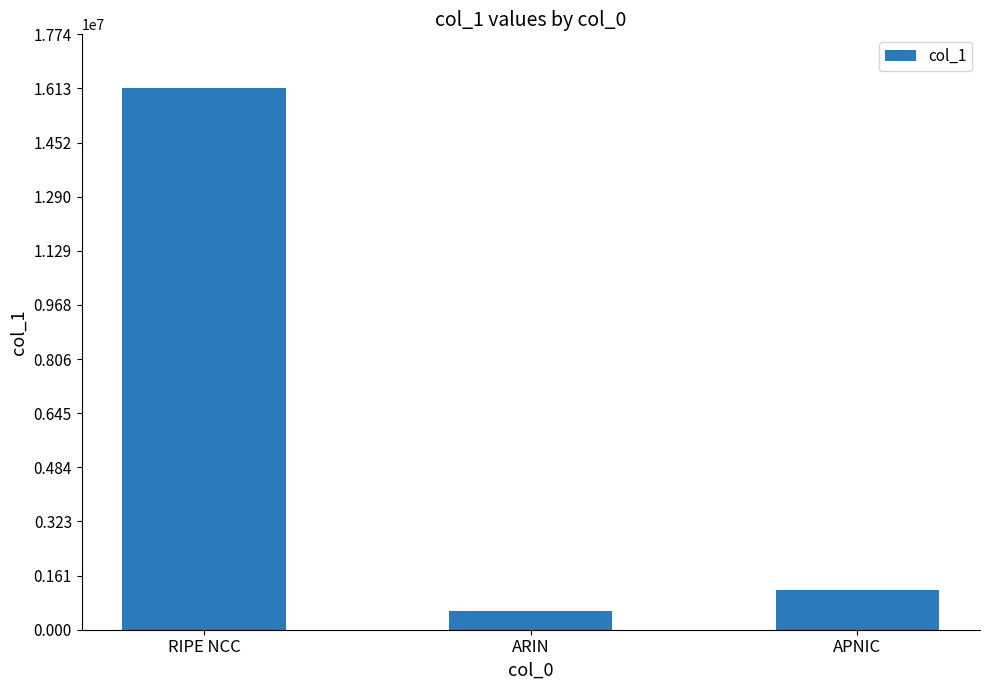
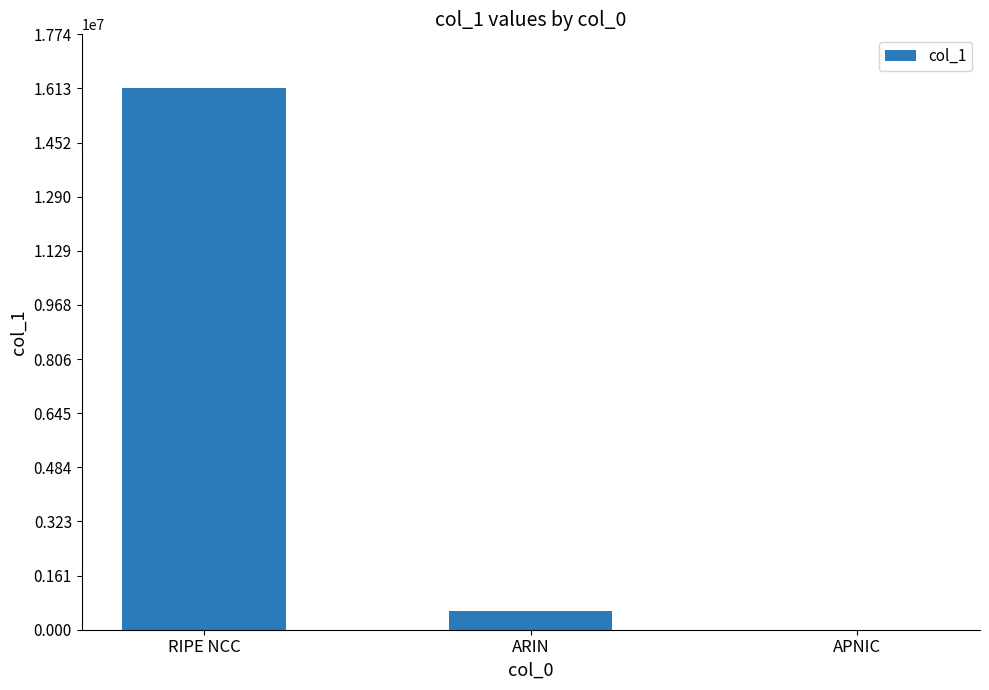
APNIC: 1200000 -> 0
